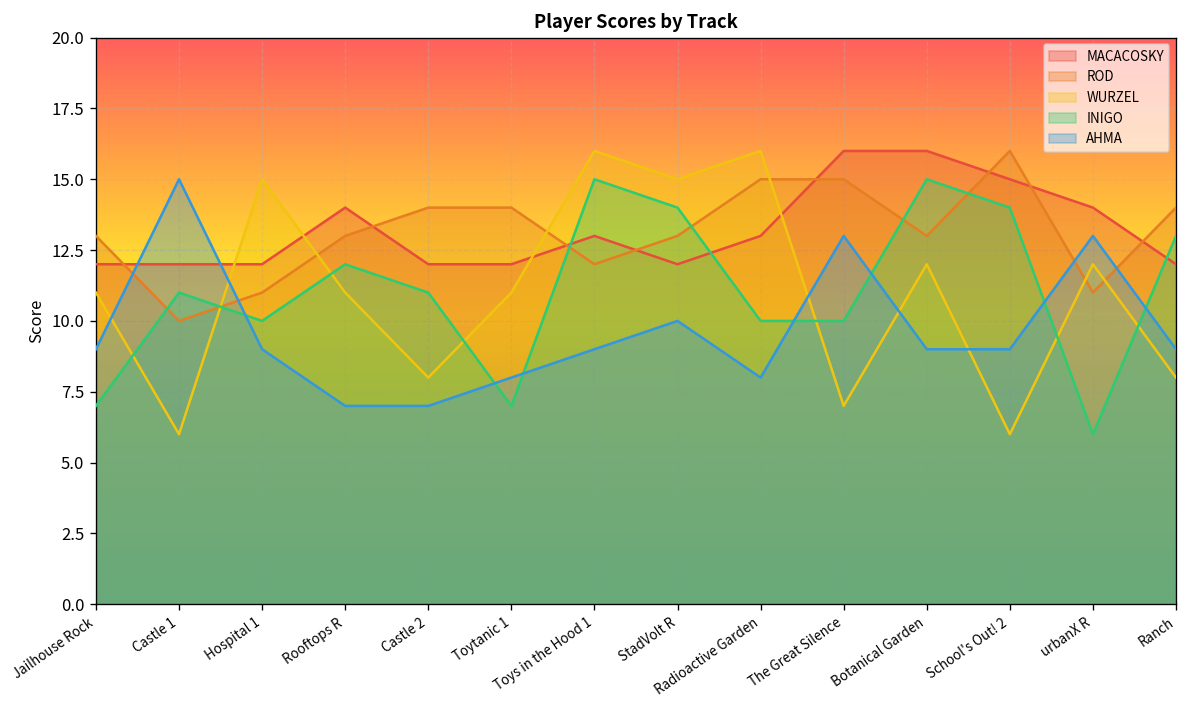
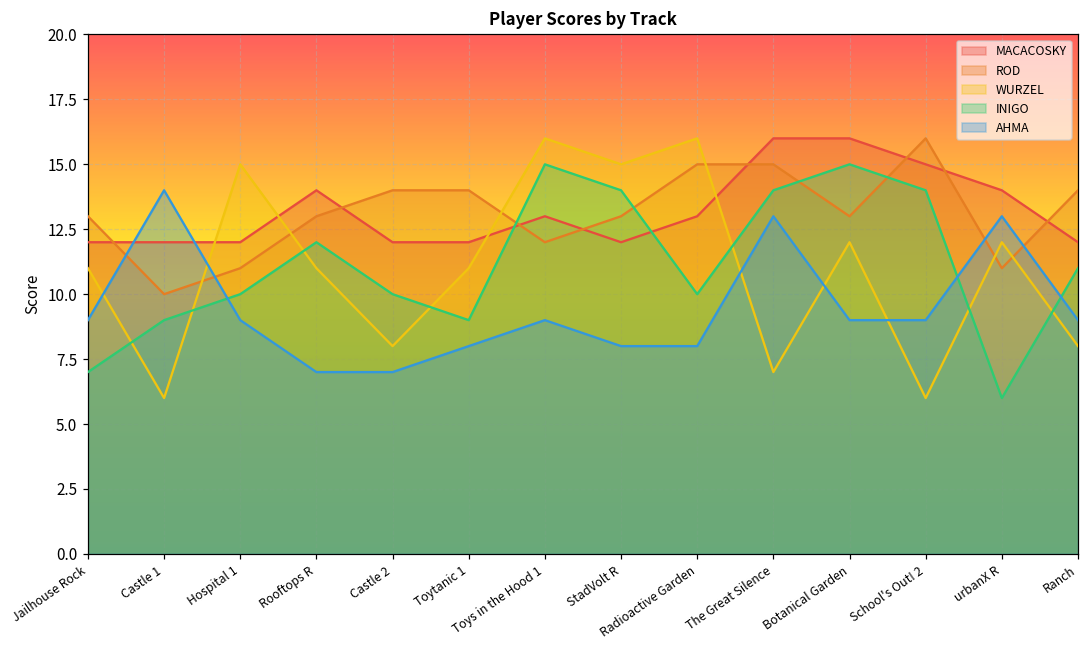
INIGO, Castle 1: 11 -> 9
AHMA, Castle 1: 15 -> 14
INIGO, Castle 2: 11 -> 10
INIGO, Toytanic 1: 7 -> 9
AHMA, StadVolt R: 10 -> 8
INIGO, The Great Silence: 10 -> 14
INIGO, Ranch: 13 -> 11
